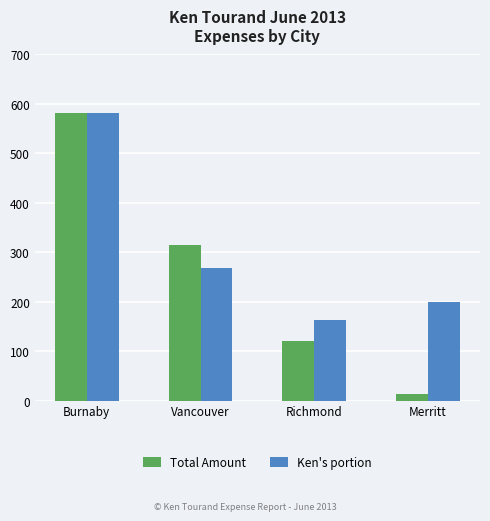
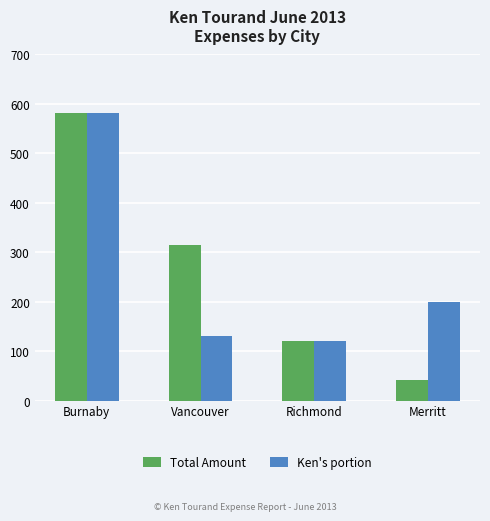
Ken's portion, Vancouver: 270 -> 130
Ken's portion, Richmond: 160 -> 120
Total Amount, Merritt: 10 -> 40
